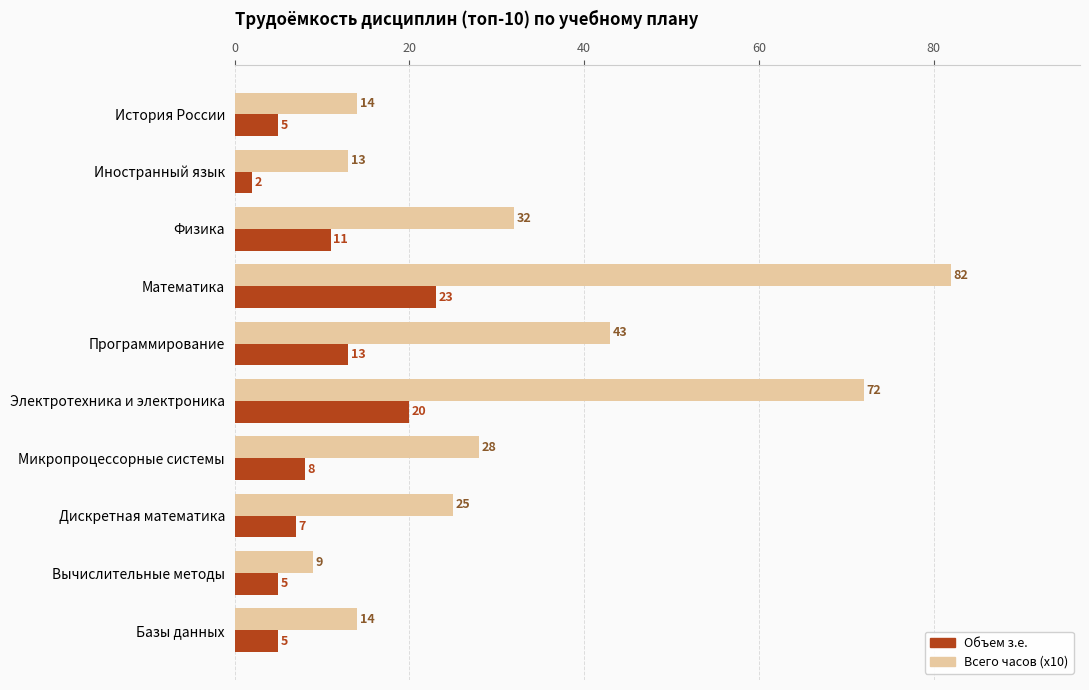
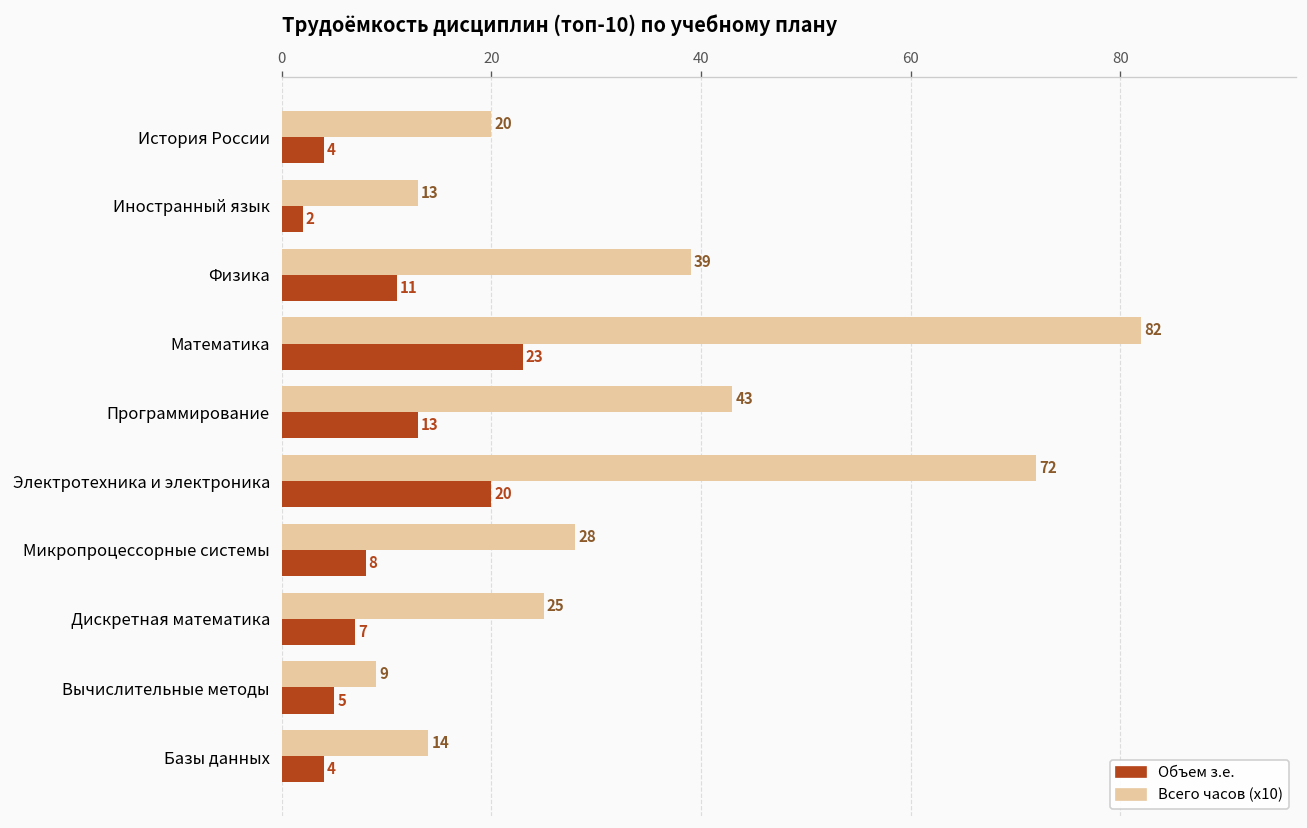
Всего часов (х10), История России: 14 -> 20
Объем з.е., История России: 5 -> 4
Всего часов (х10), Физика: 32 -> 39
Объем з.е., Базы данных: 5 -> 4
